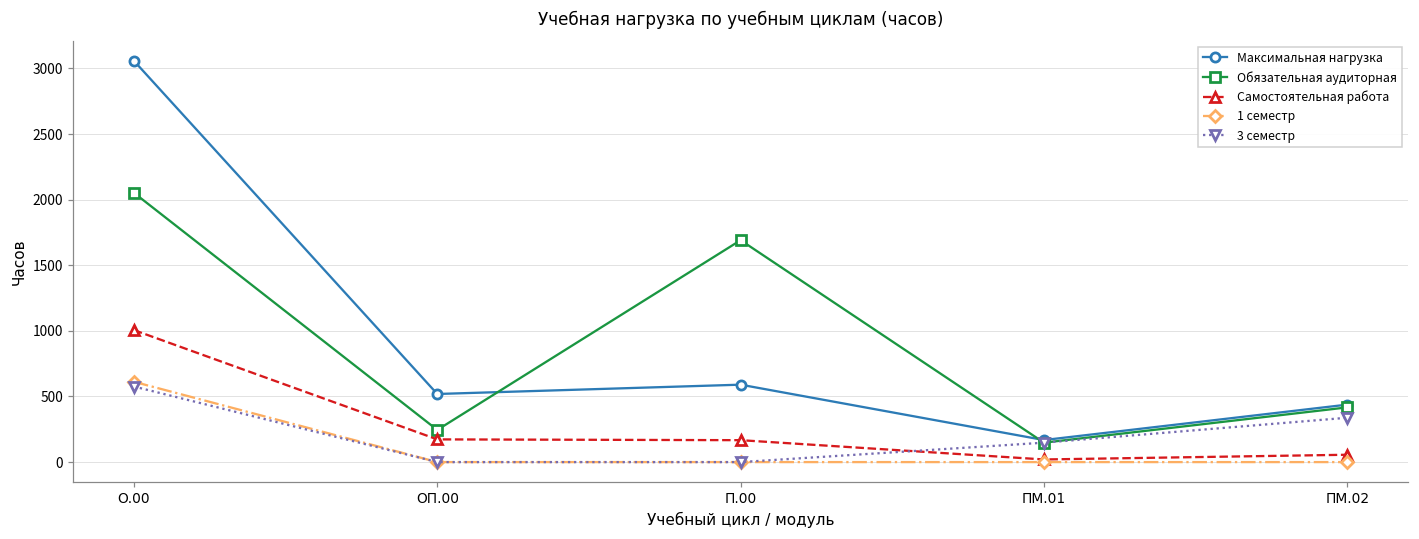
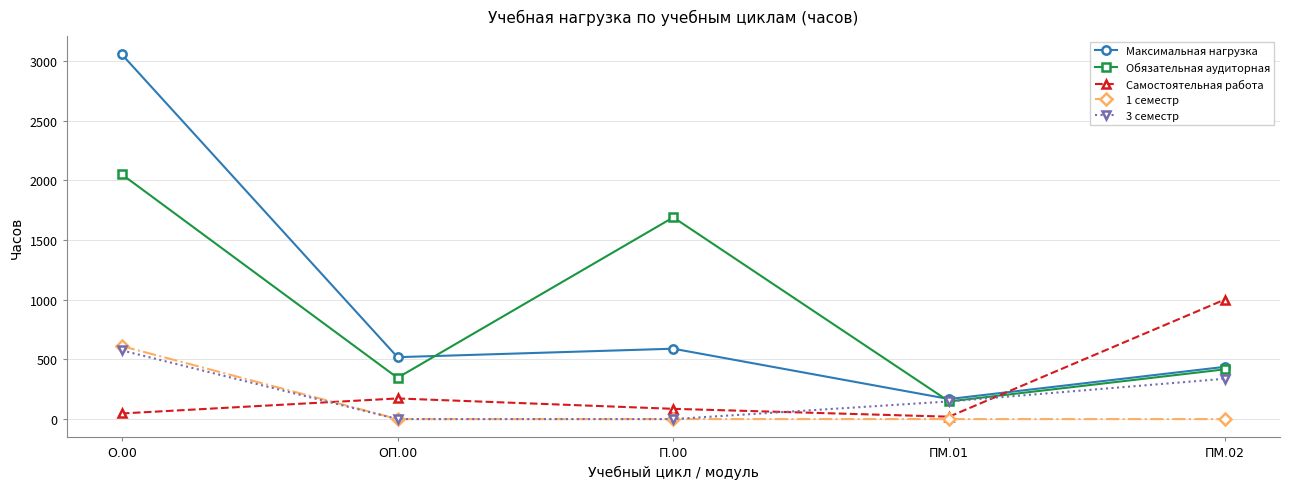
Самостоятельная работа, О.00: 1010 -> 50
Обязательная аудиторная, ОП.00: 250 -> 350
Самостоятельная работа, П.00: 170 -> 90
Самостоятельная работа, ПМ.02: 60 -> 1000
